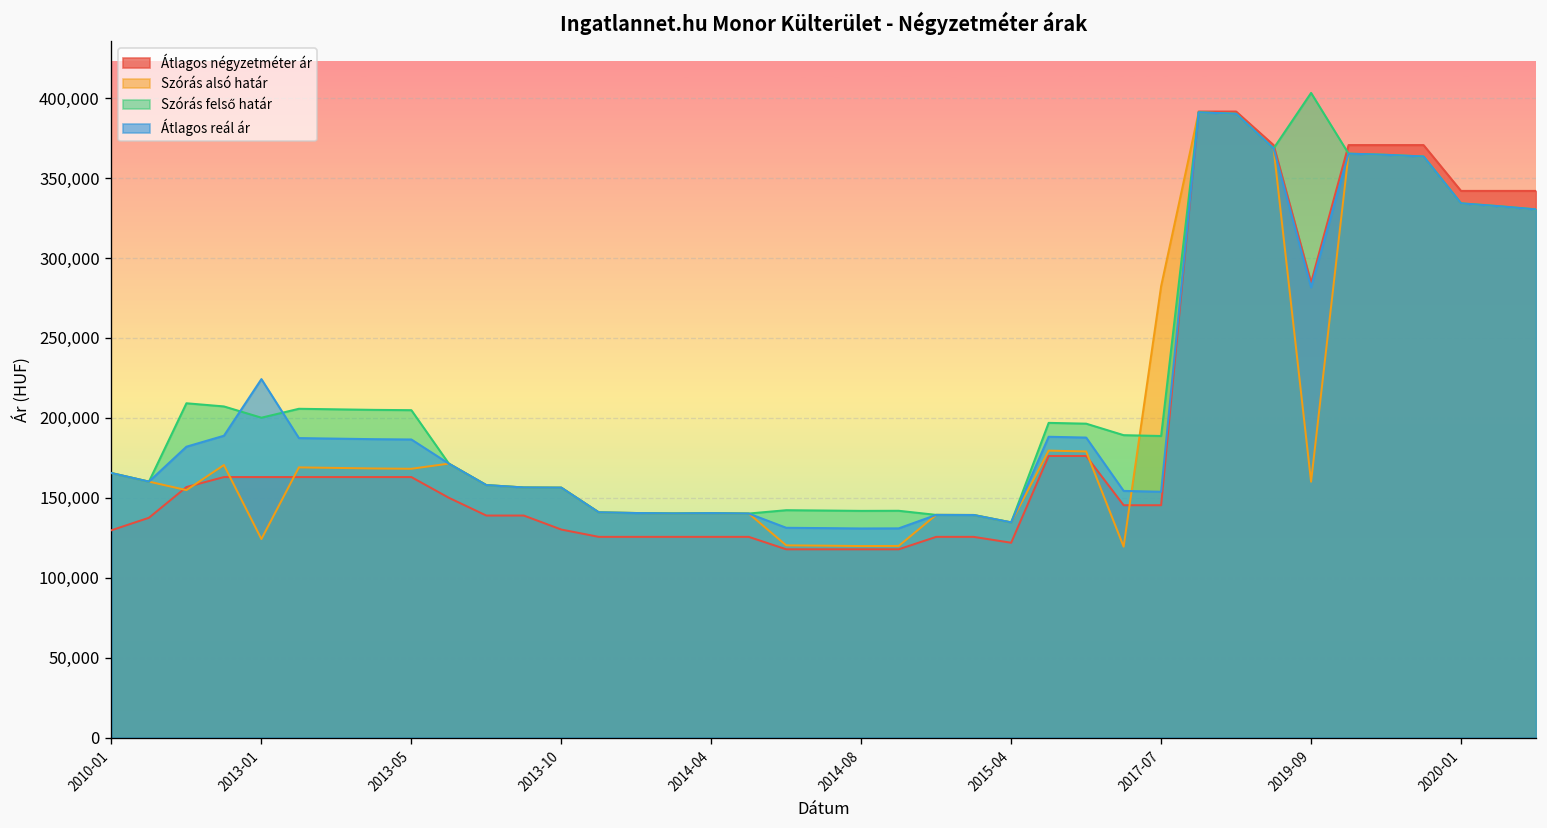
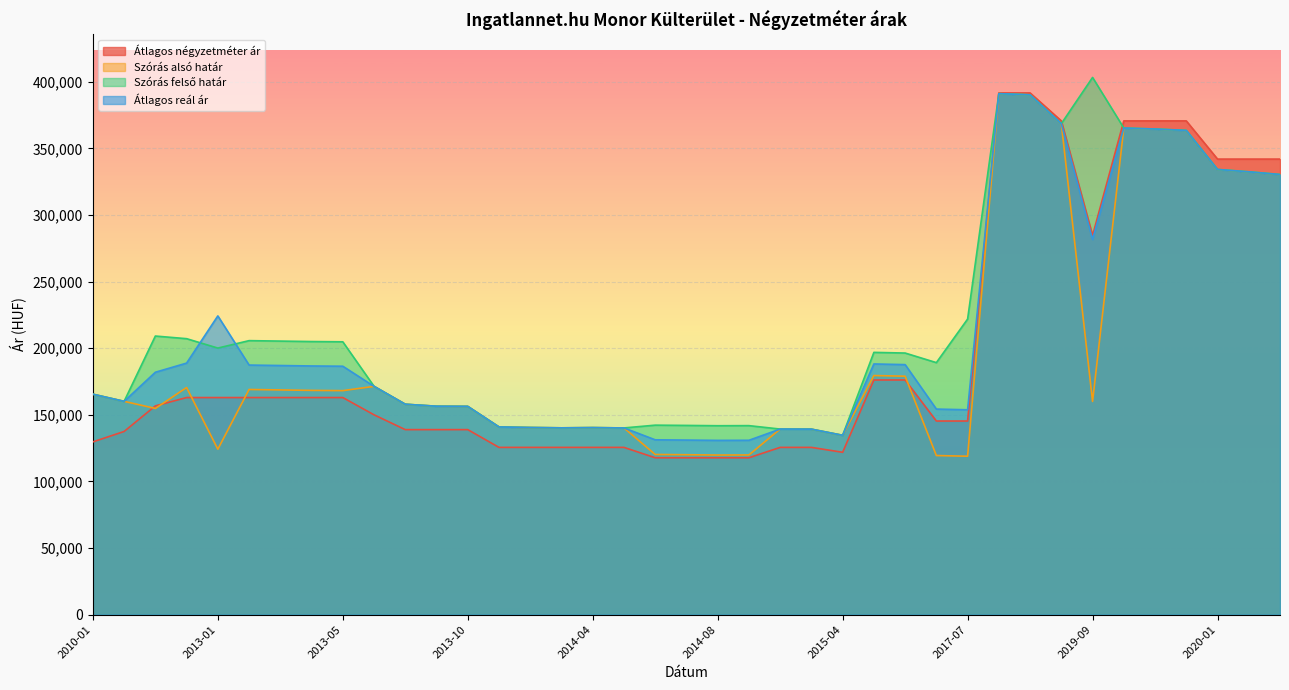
Átlagos négyzetméter ár, 2013-10: 130,000 -> 139,000
Szórás alsó határ, 2017-07: 282,000 -> 119,000
Szórás felső határ, 2017-07: 189,000 -> 222,000
